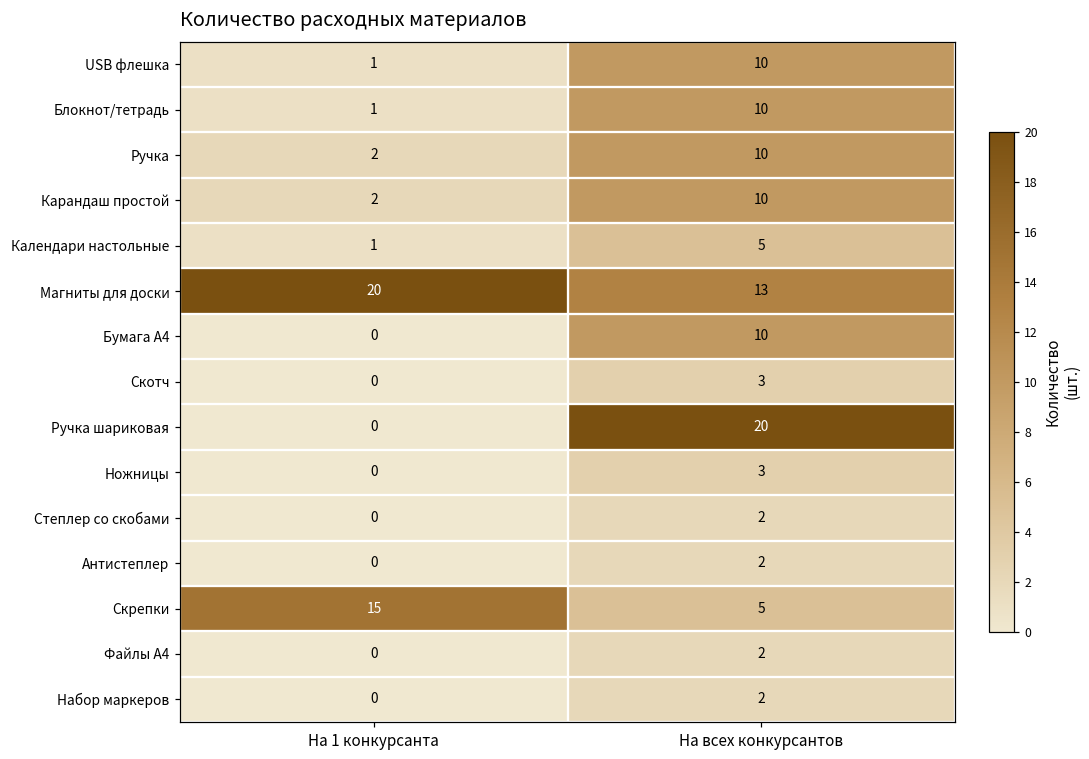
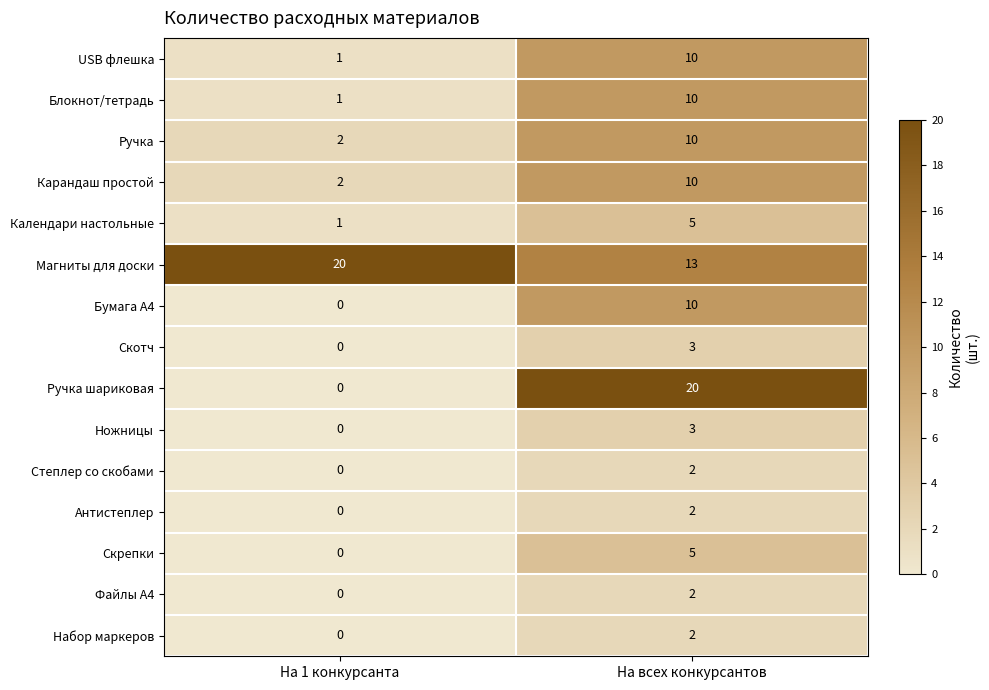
Скрепки, На 1 конкурсанта: 15 -> 0
